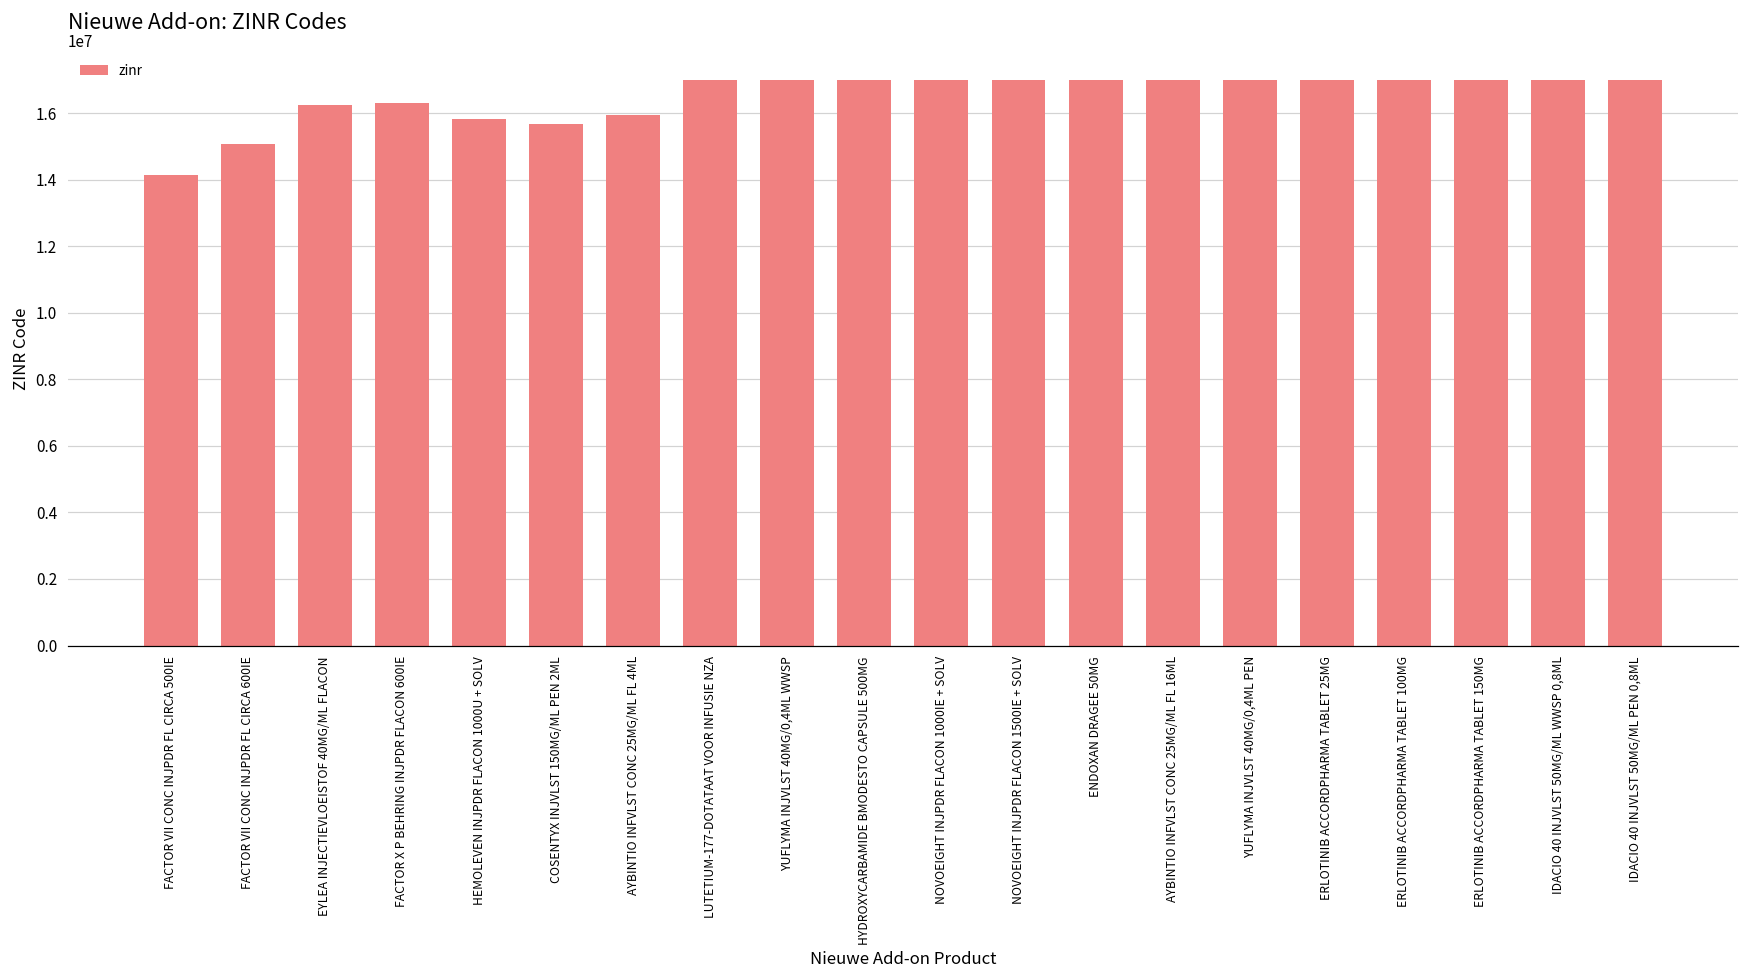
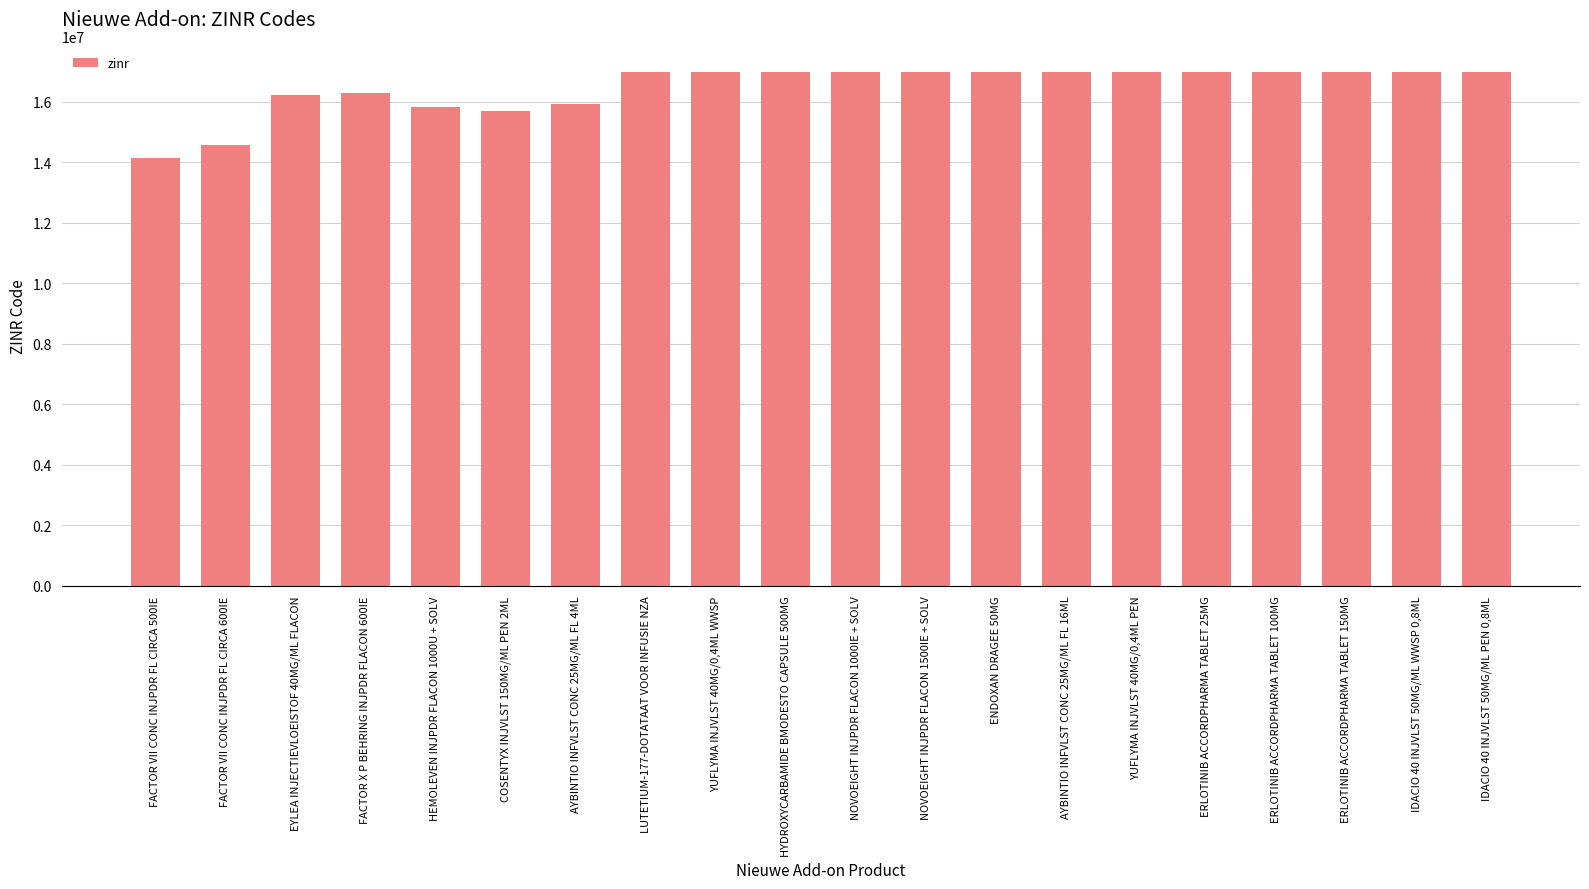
FACTOR VII CONC INJPDR FL CIRCA 600IE: 15100000 -> 14600000
